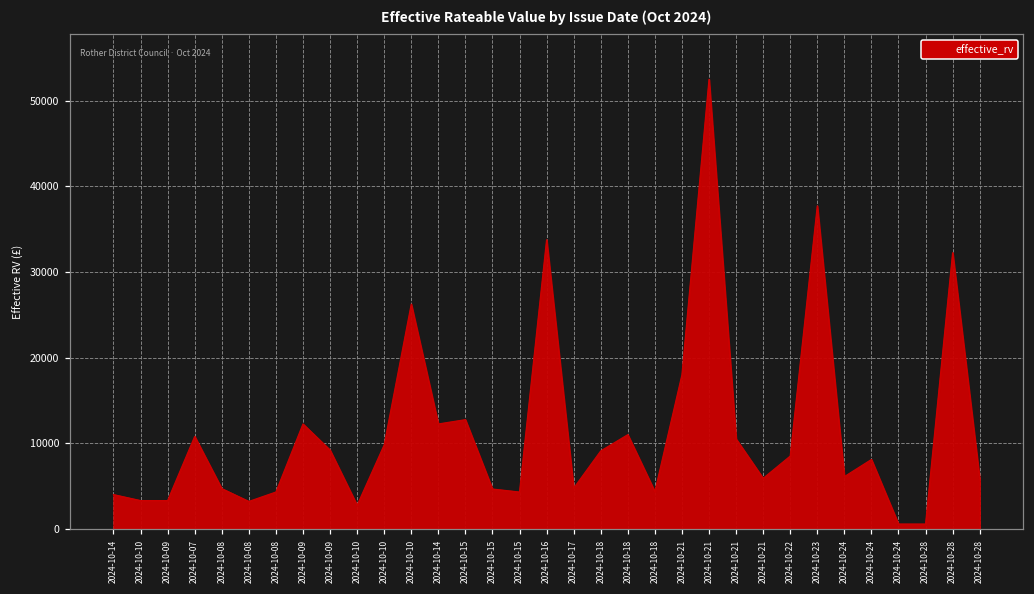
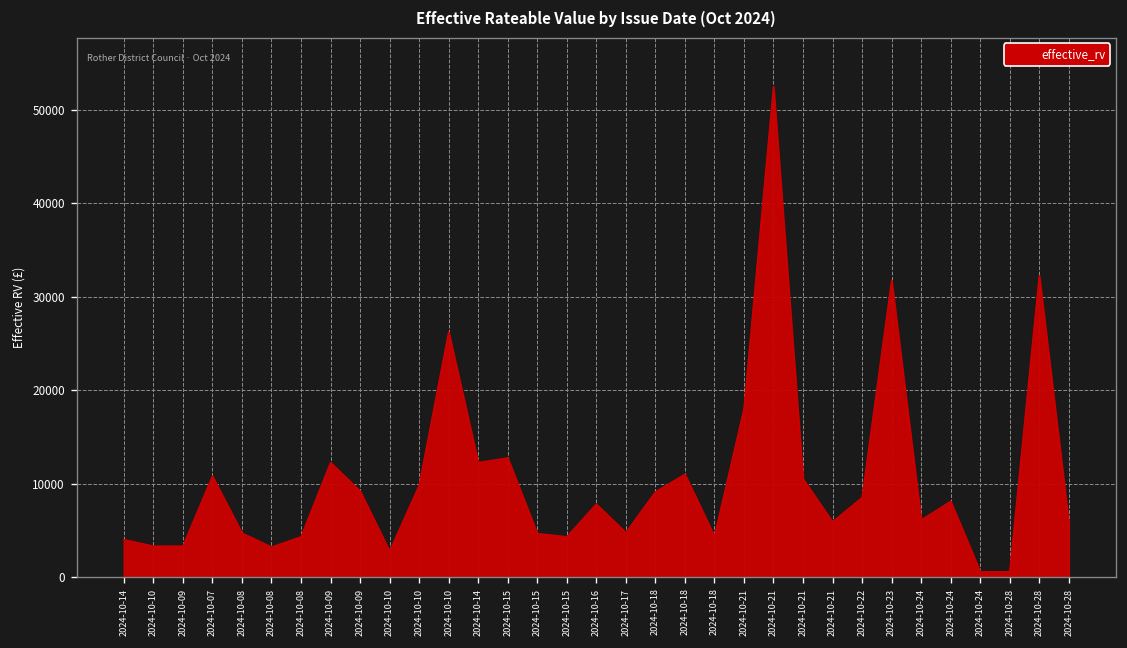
2024-10-16: 34000 -> 8000
2024-10-23: 38000 -> 32000
